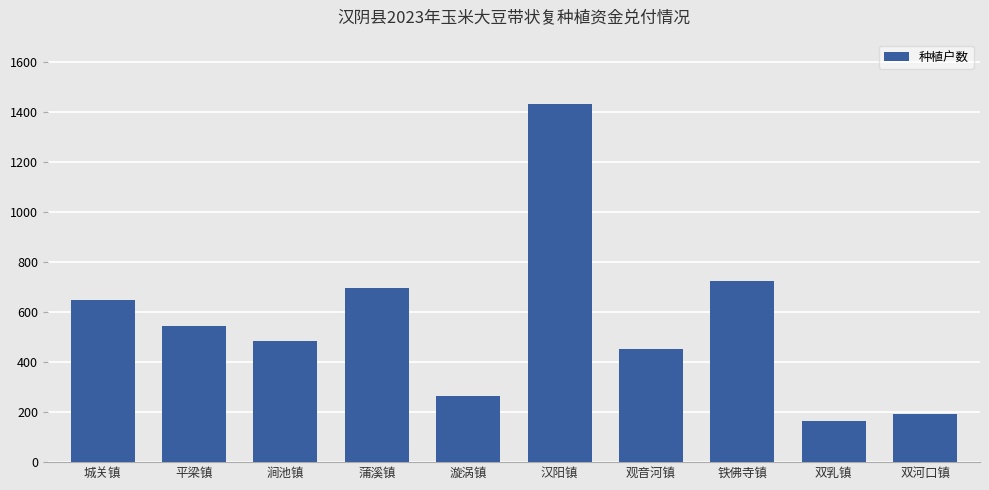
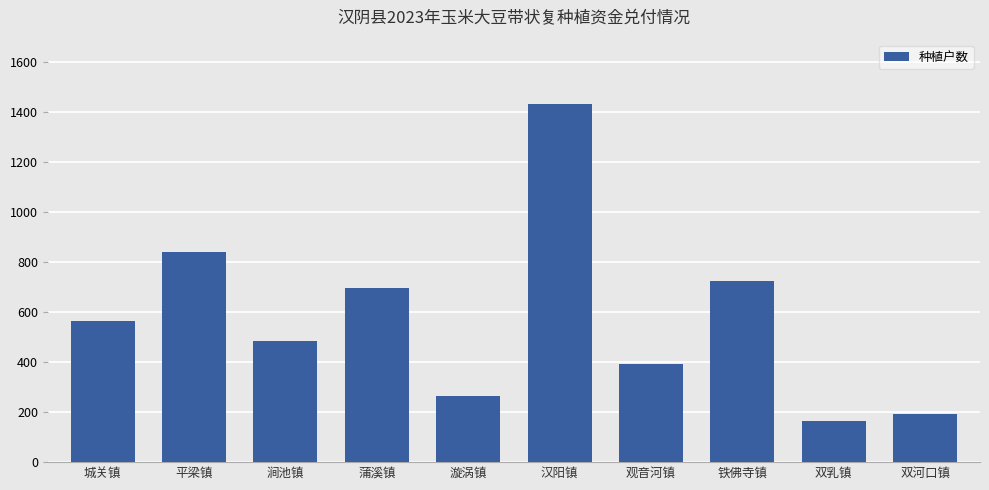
城关镇: 650 -> 560
平梁镇: 540 -> 840
观音河镇: 450 -> 390
